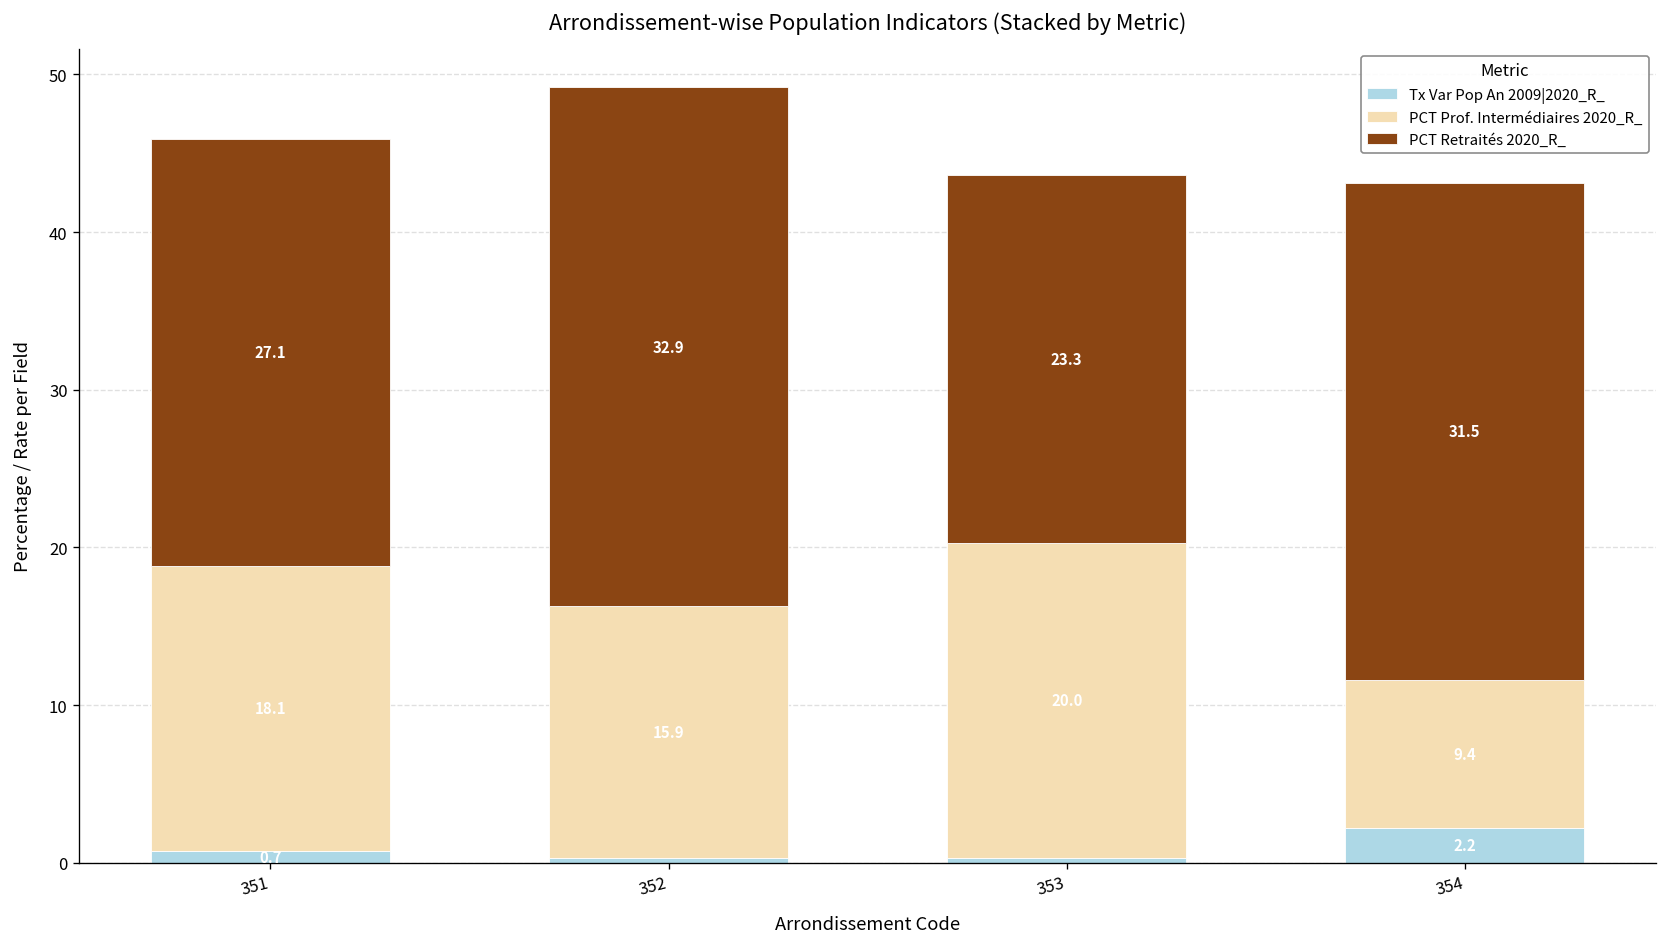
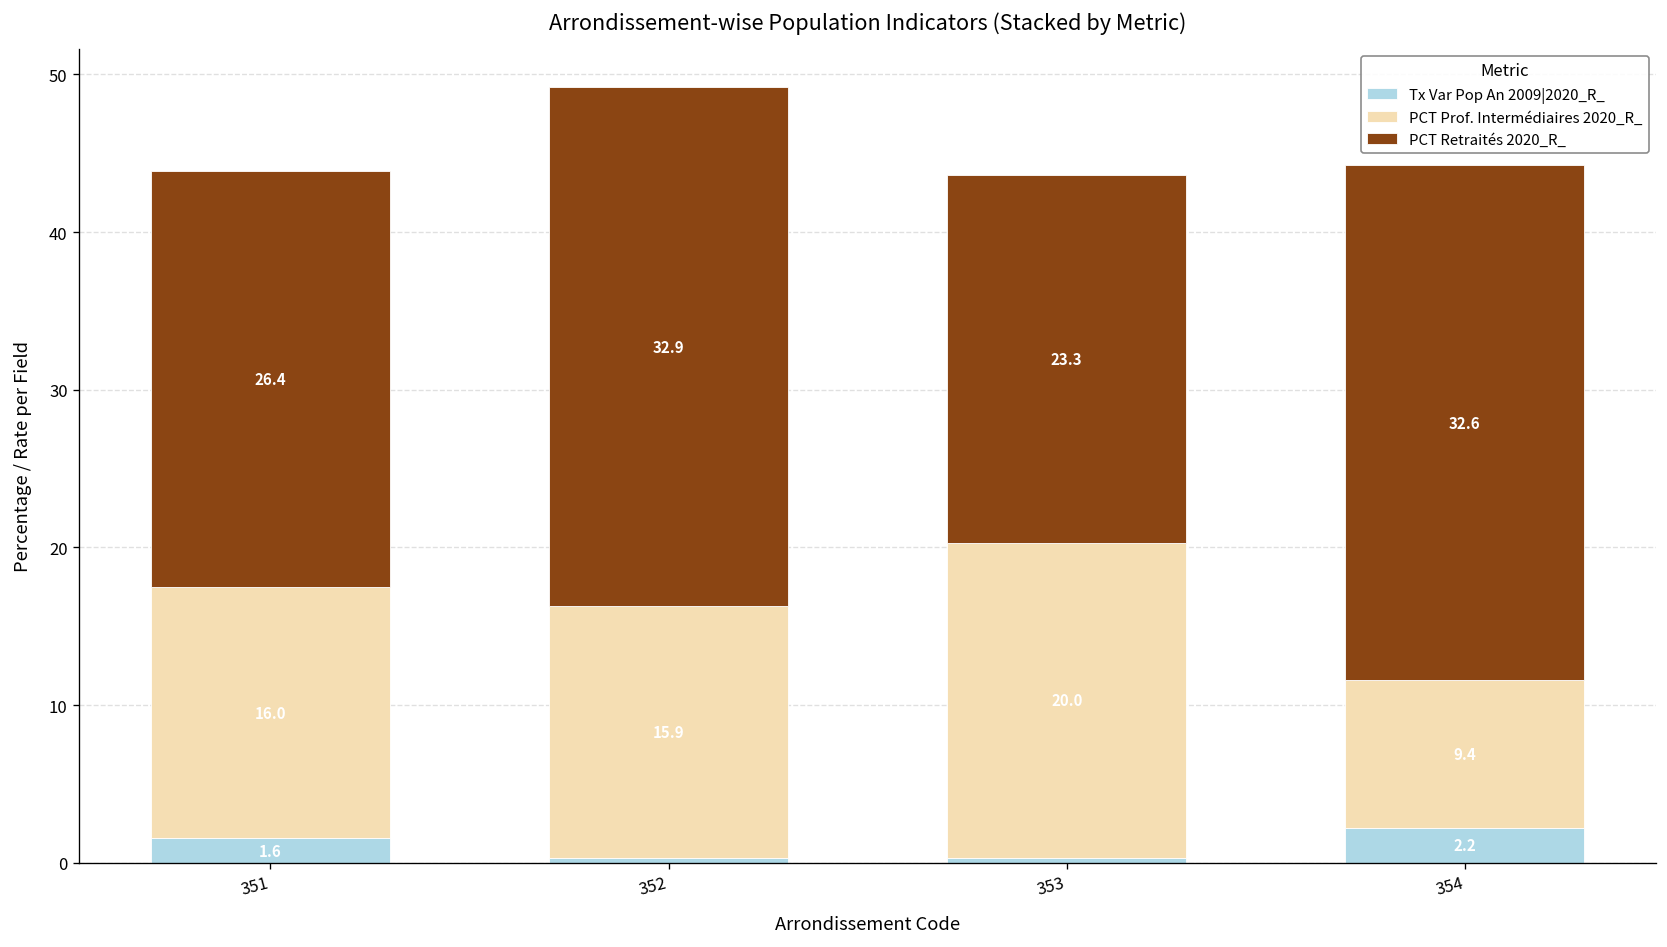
Tx Var Pop An 2009|2020_R_, 351: 0.7 -> 1.6
PCT Prof. Intermédiaires 2020_R_, 351: 18.1 -> 16.0
PCT Retraités 2020_R_, 351: 27.1 -> 26.4
PCT Retraités 2020_R_, 354: 31.5 -> 32.6
